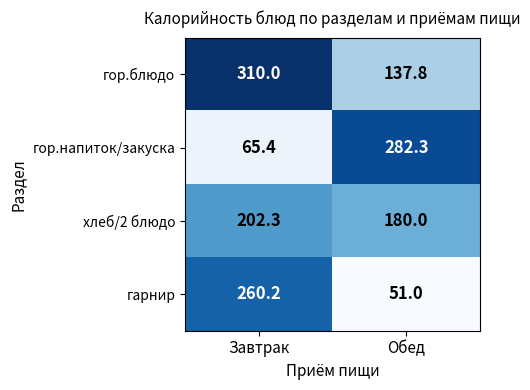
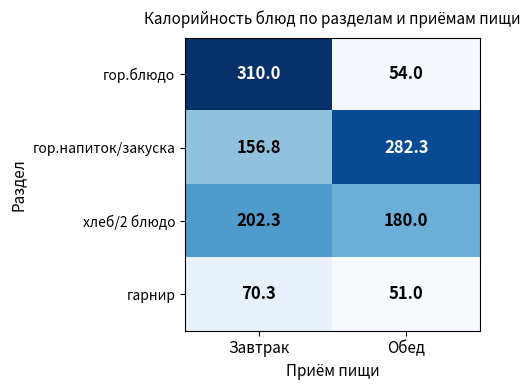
гор.блюдо, Обед: 137.8 -> 54.0
гор.напиток/закуска, Завтрак: 65.4 -> 156.8
гарнир, Завтрак: 260.2 -> 70.3
